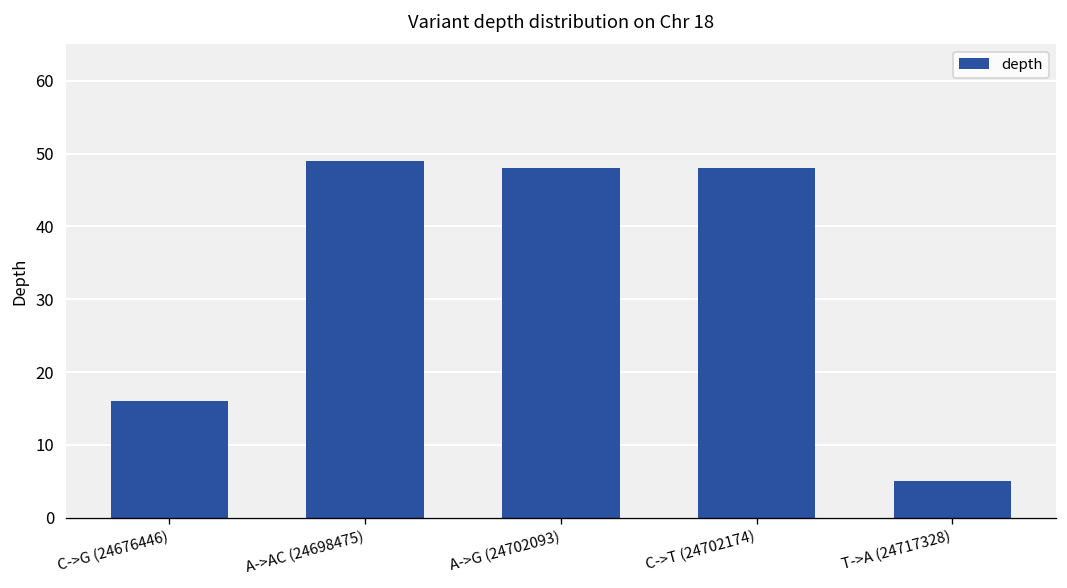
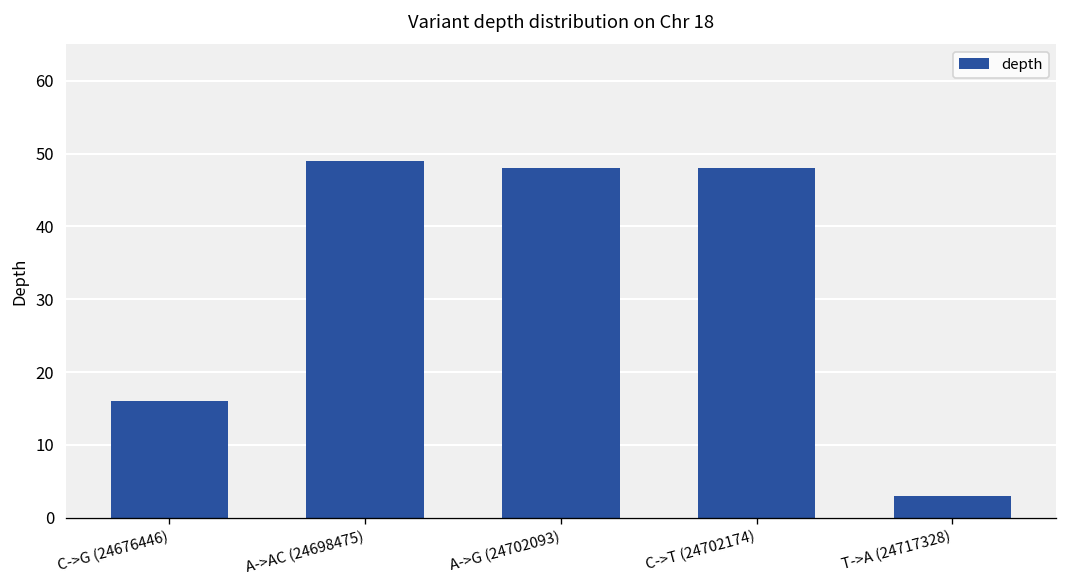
T->A (24717328): 5 -> 3
